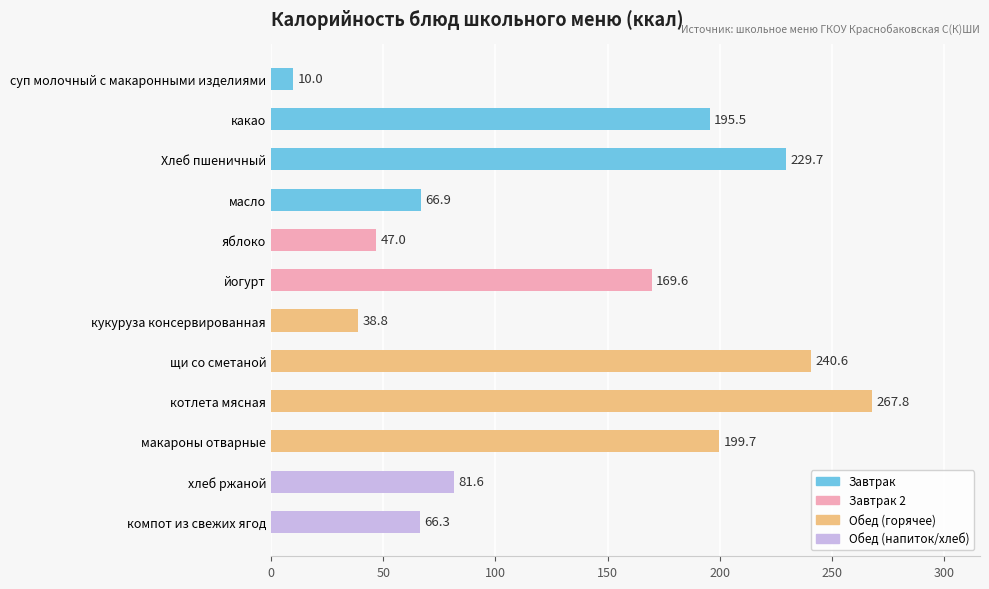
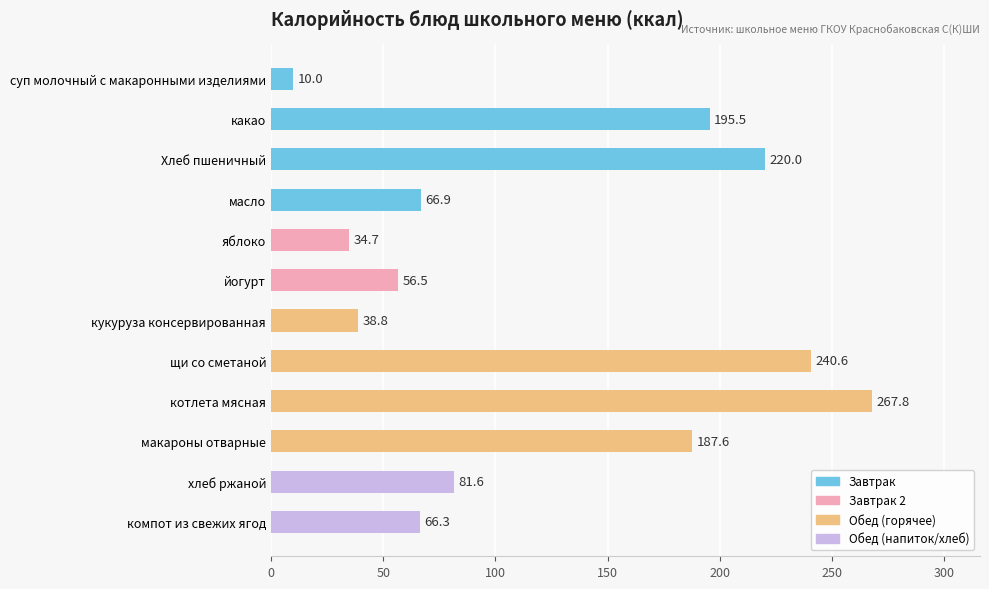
Хлеб пшеничный: 229.7 -> 220.0
яблоко: 47.0 -> 34.7
йогурт: 169.6 -> 56.5
макароны отварные: 199.7 -> 187.6
